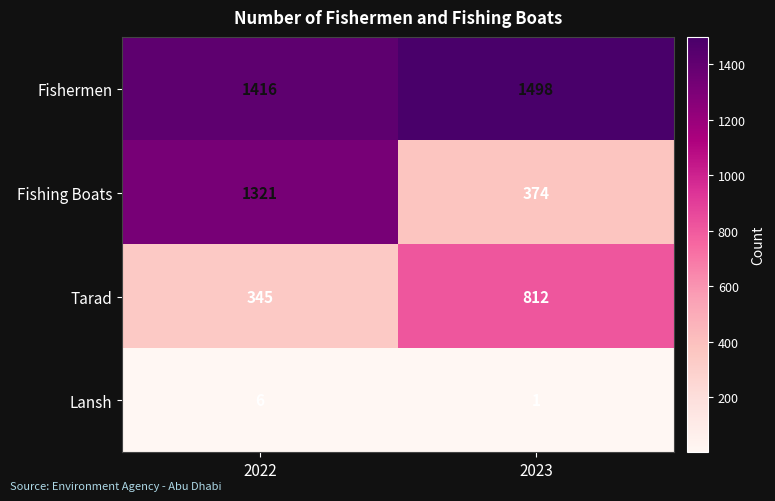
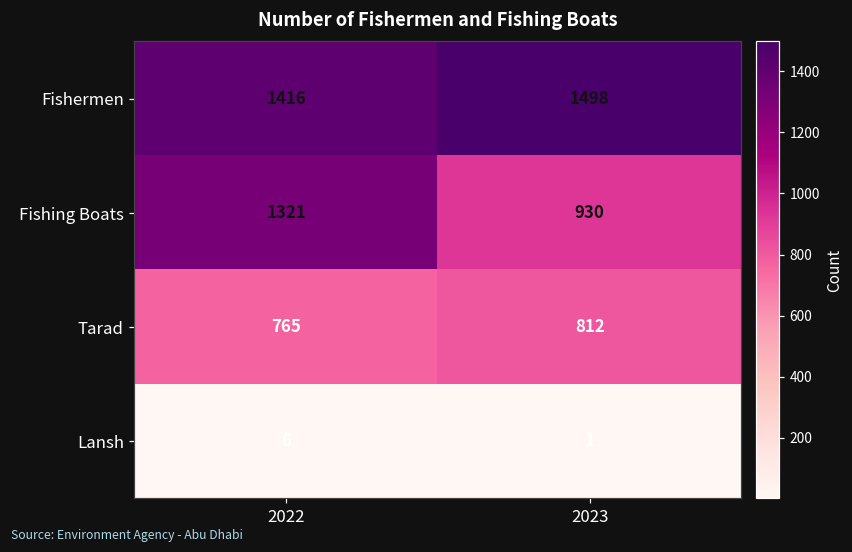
Fishing Boats, 2023: 374 -> 930
Tarad, 2022: 345 -> 765
